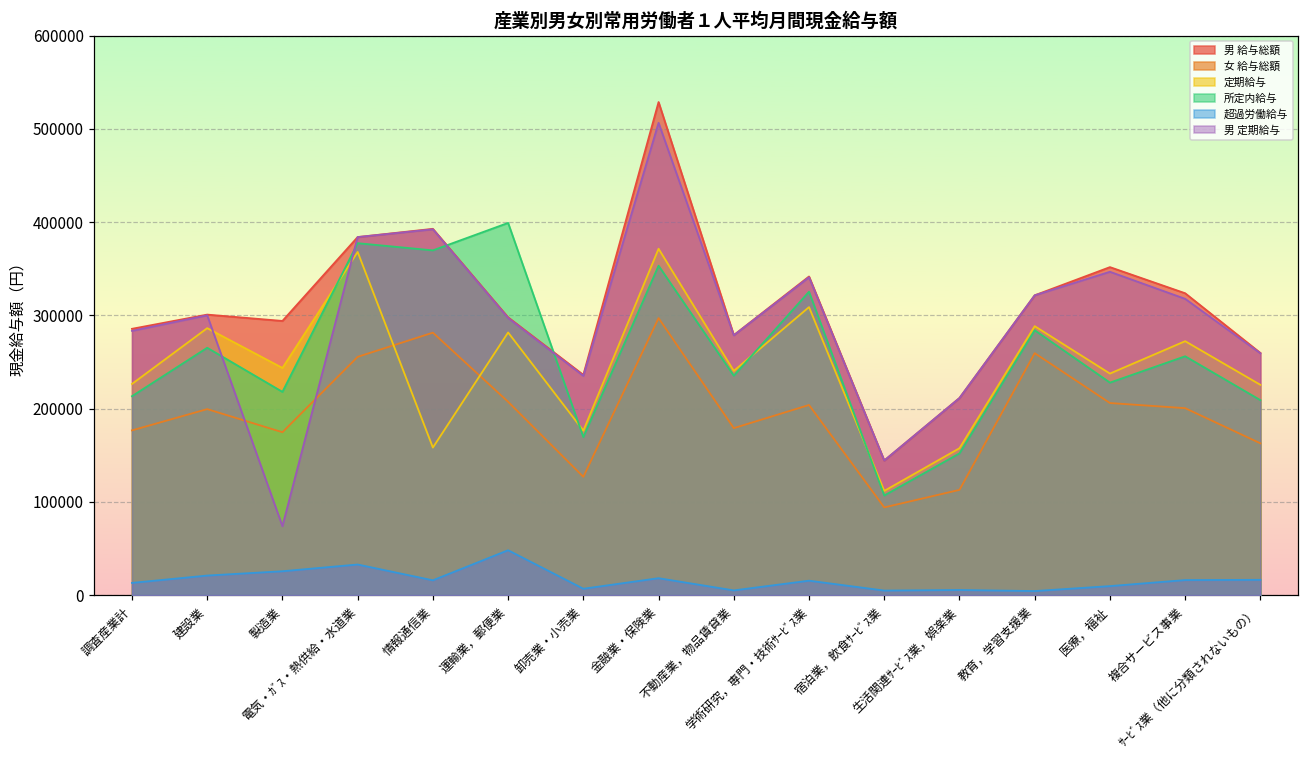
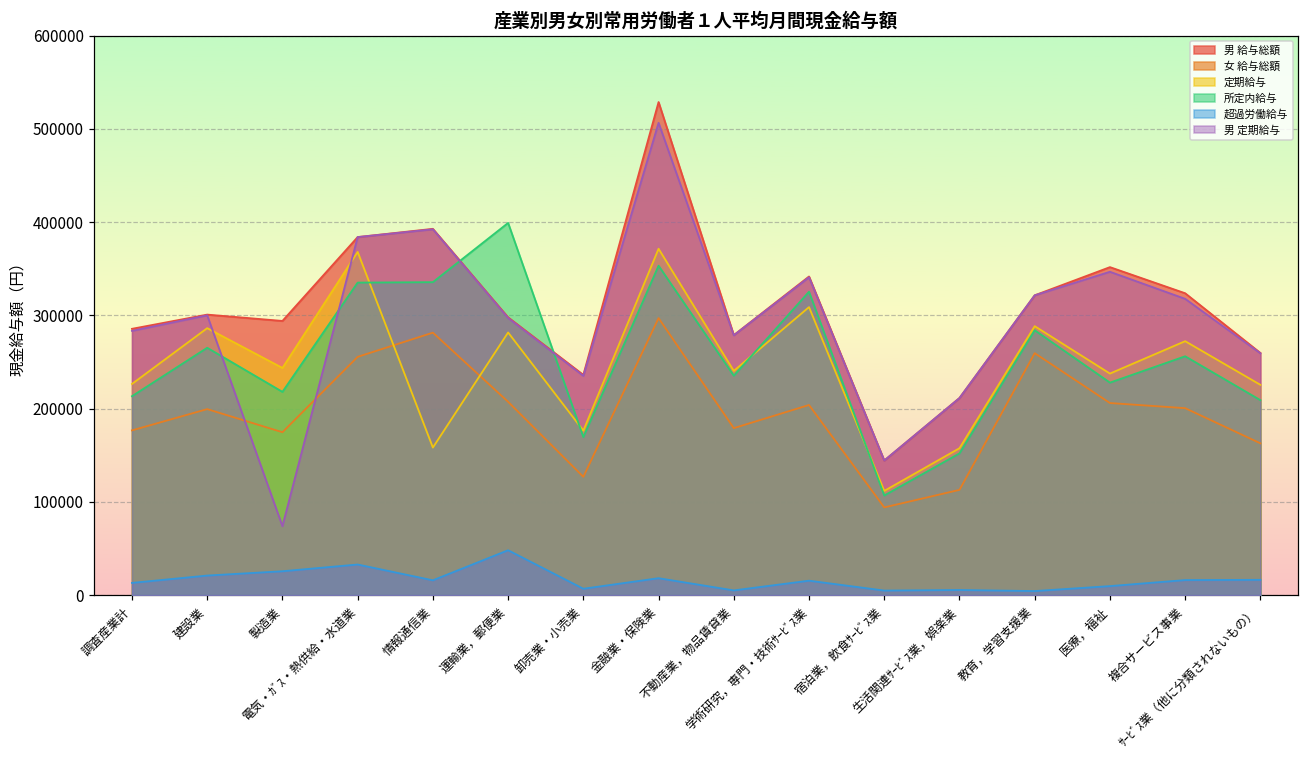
所定内給与, 電気・ｶﾞｽ・熱供給・水道業: 380000 -> 340000
所定内給与, 情報通信業: 370000 -> 340000
